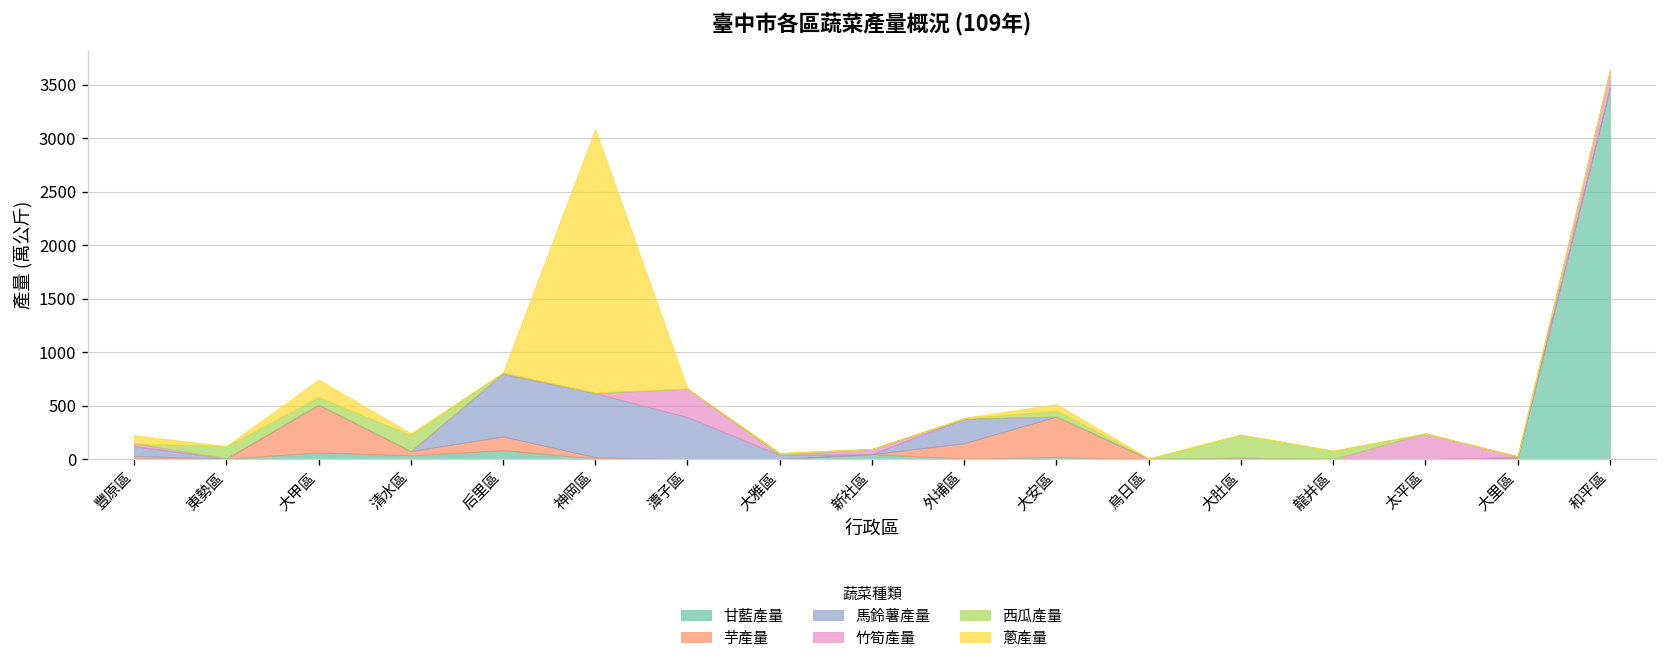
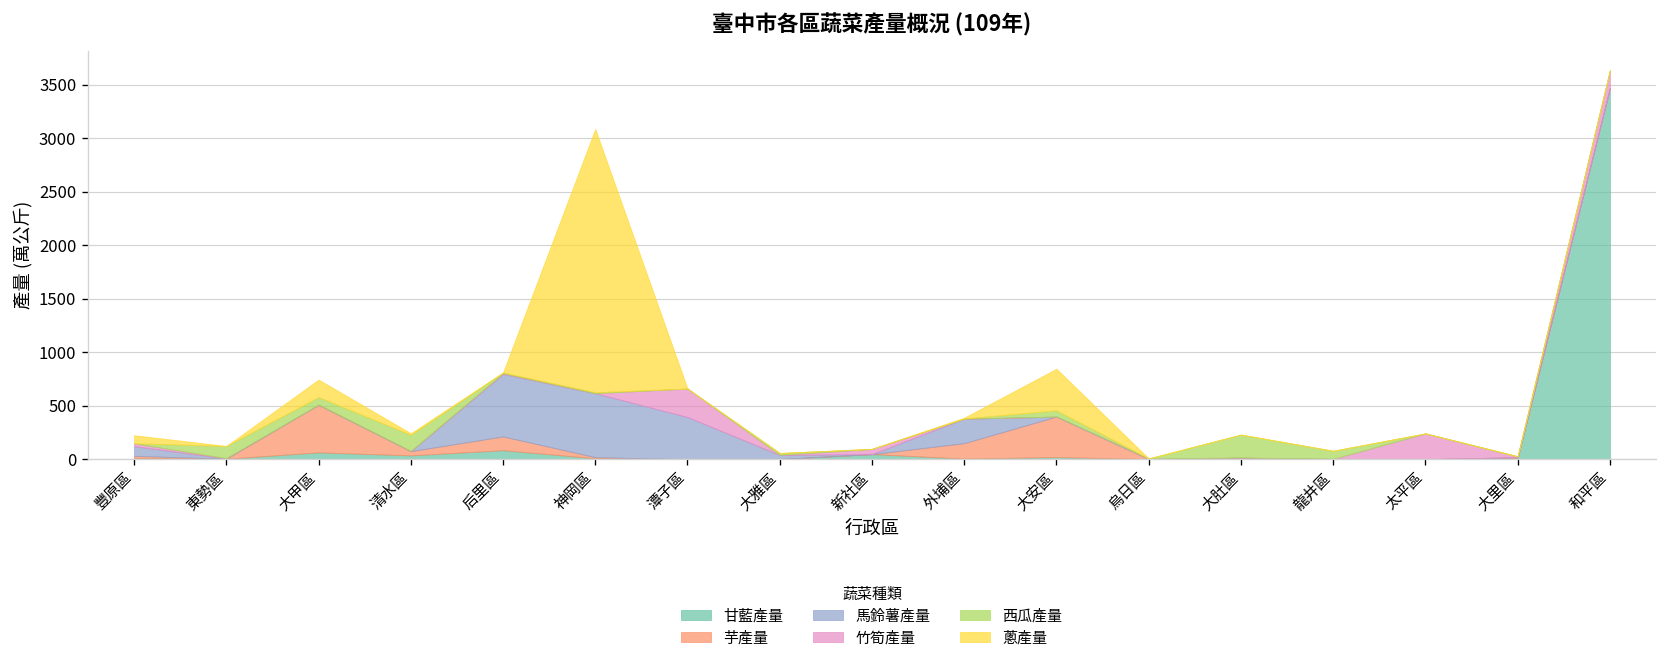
蔥產量, 大安區: 100 -> 400
